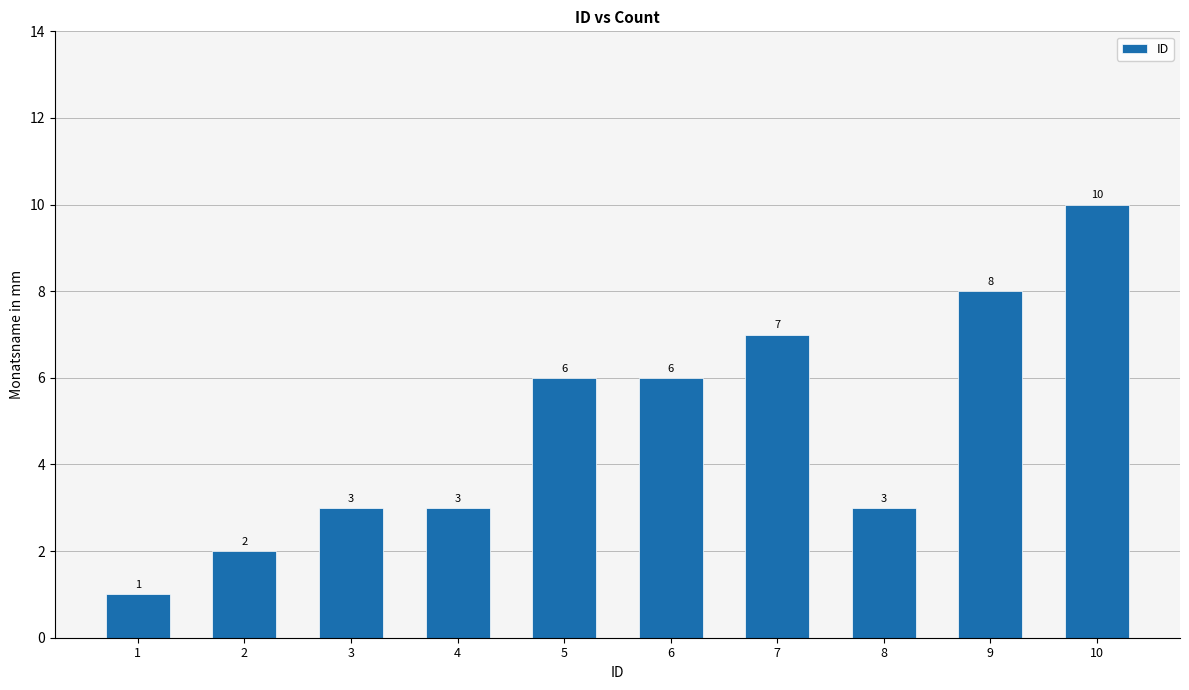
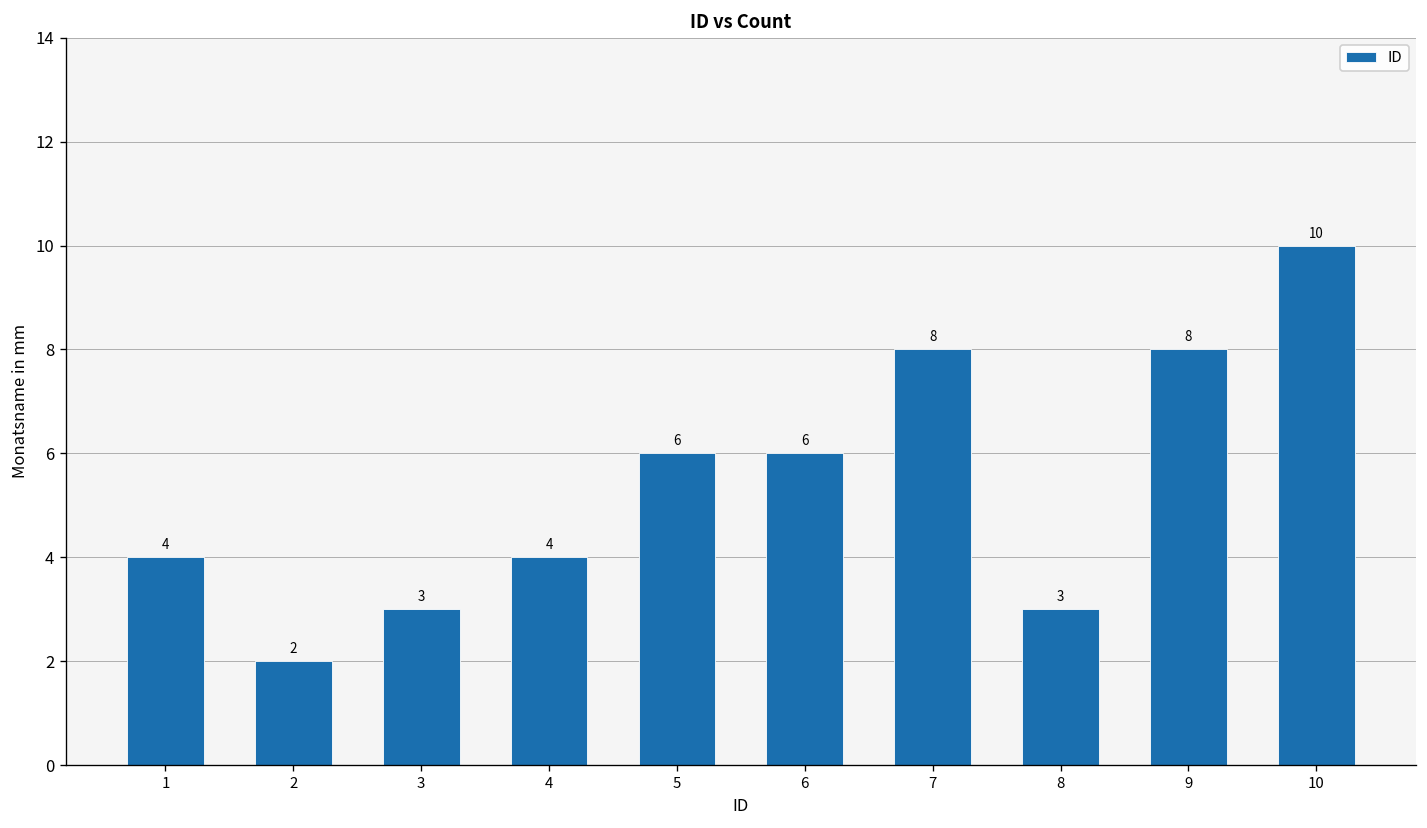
1: 1 -> 4
4: 3 -> 4
7: 7 -> 8
